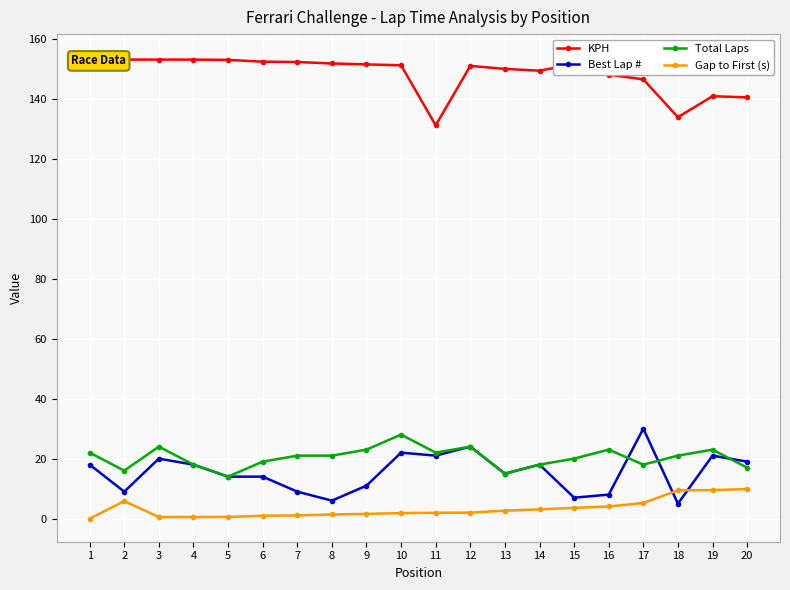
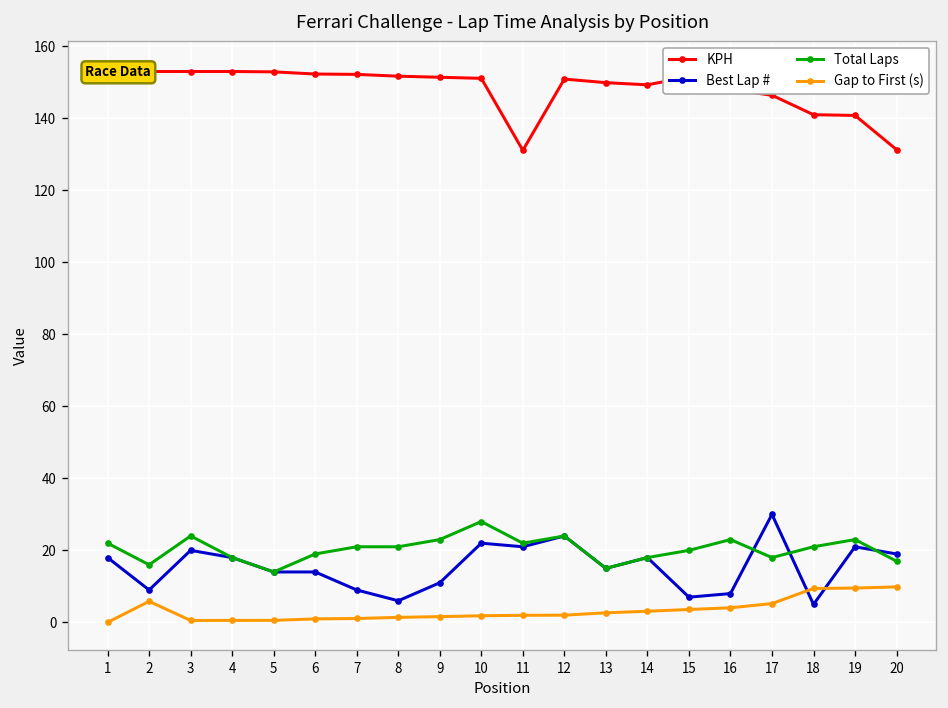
KPH, 18: 134 -> 141
KPH, 20: 140 -> 131
